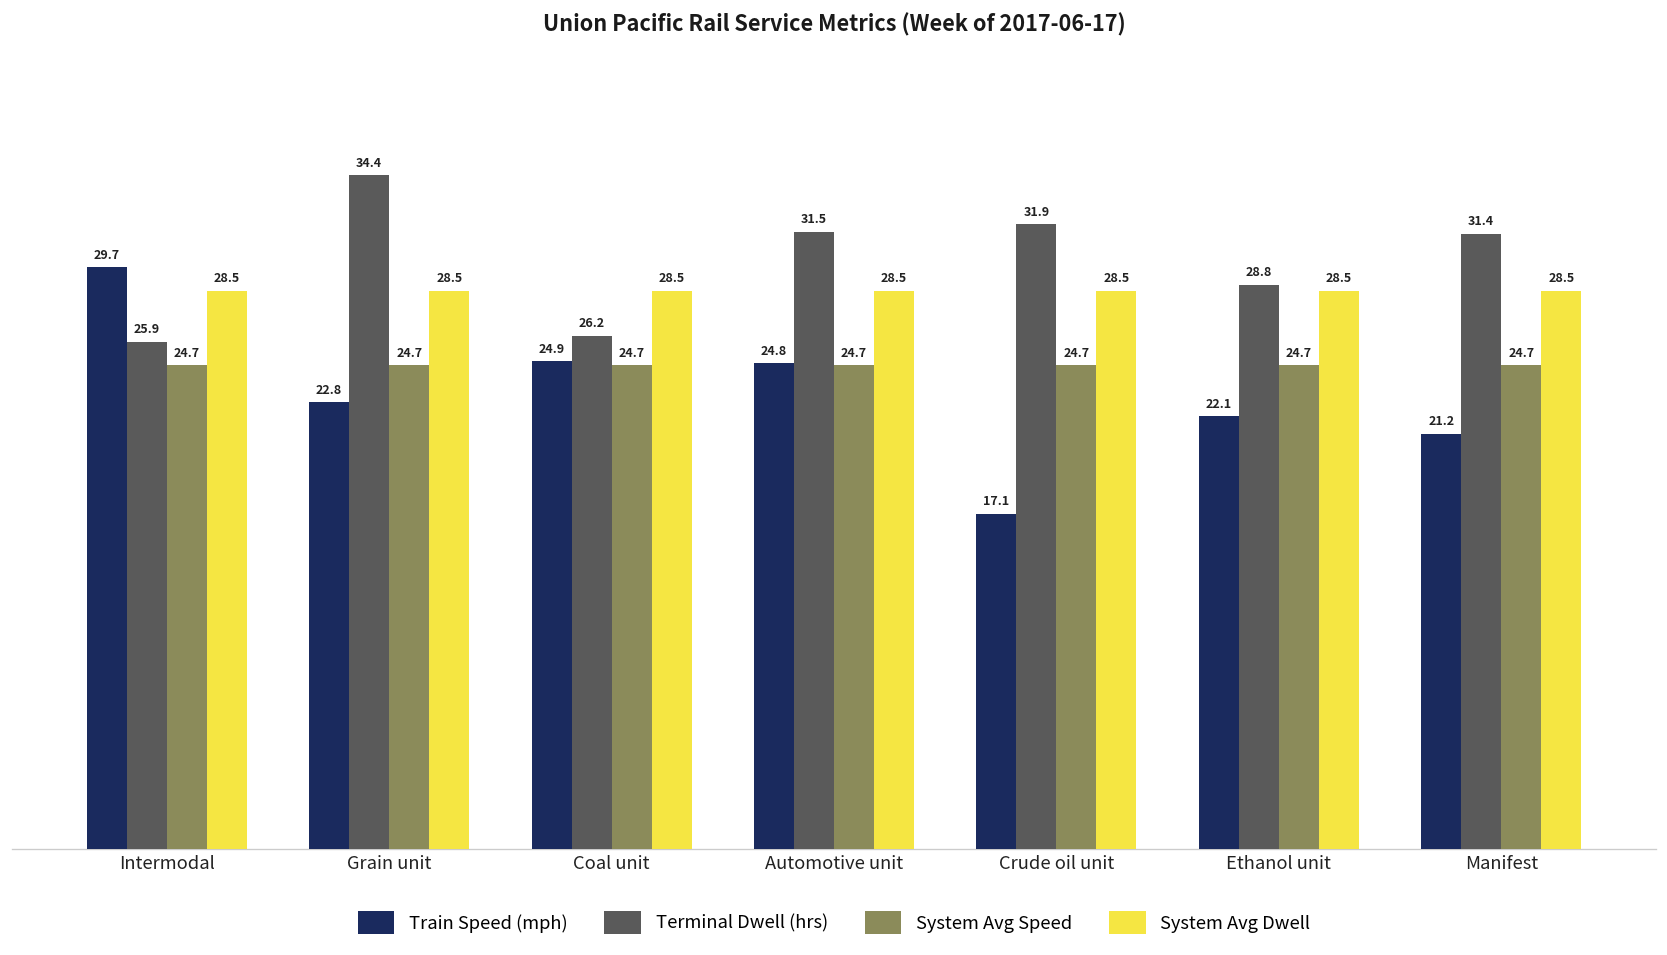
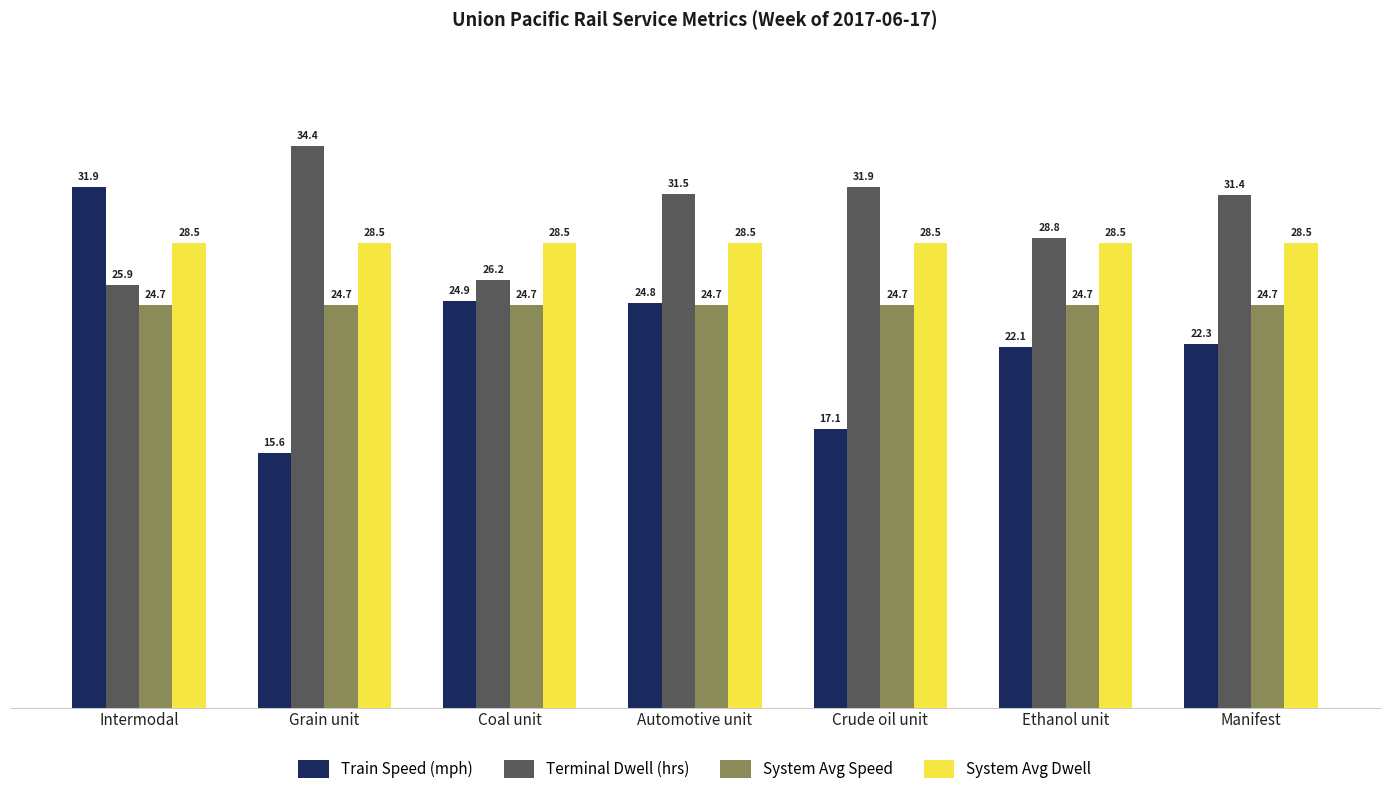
Train Speed (mph), Intermodal: 29.7 -> 31.9
Train Speed (mph), Grain unit: 22.8 -> 15.6
Train Speed (mph), Manifest: 21.2 -> 22.3
